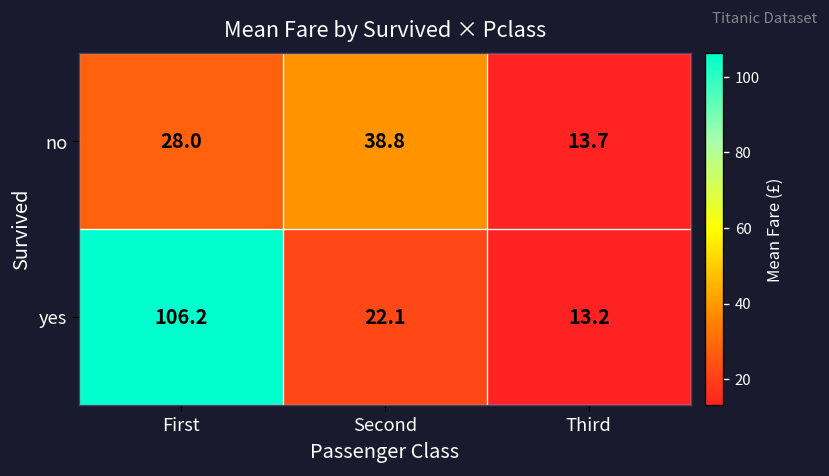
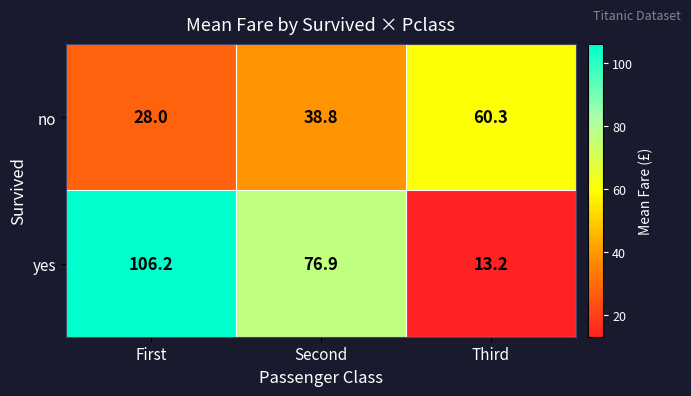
no, Third: 13.7 -> 60.3
yes, Second: 22.1 -> 76.9
